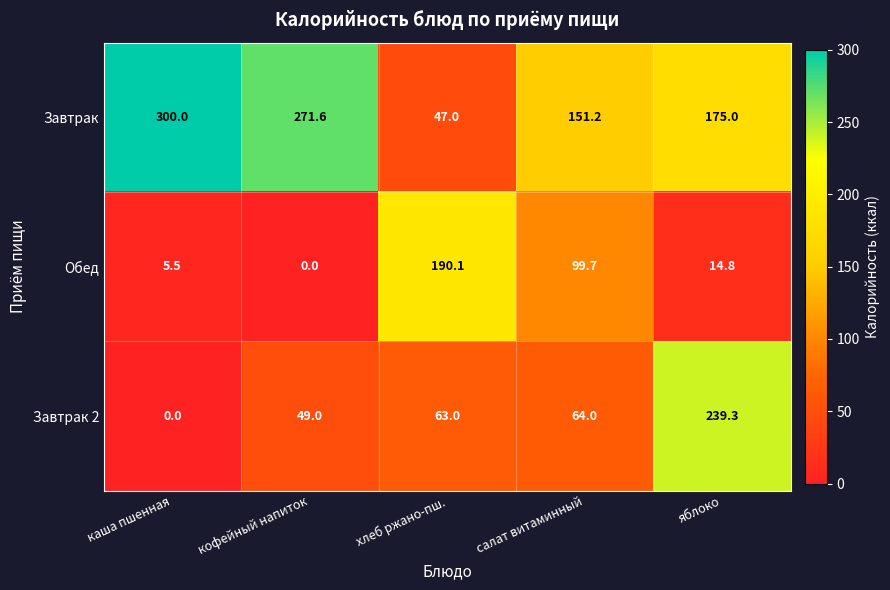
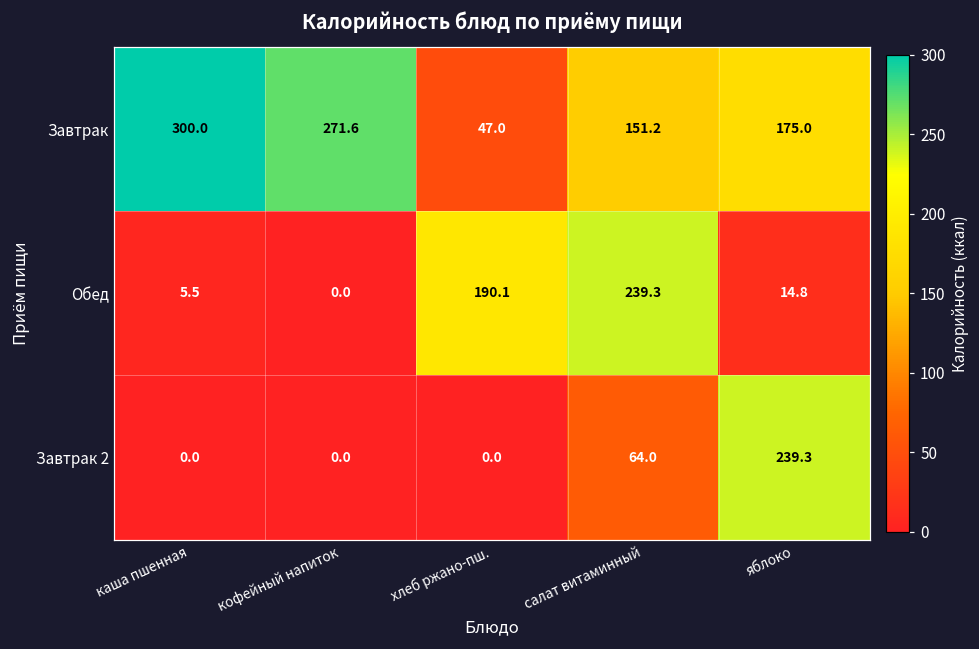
Обед, салат витаминный: 99.7 -> 239.3
Завтрак 2, кофейный напиток: 49.0 -> 0.0
Завтрак 2, хлеб ржано-пш.: 63.0 -> 0.0
